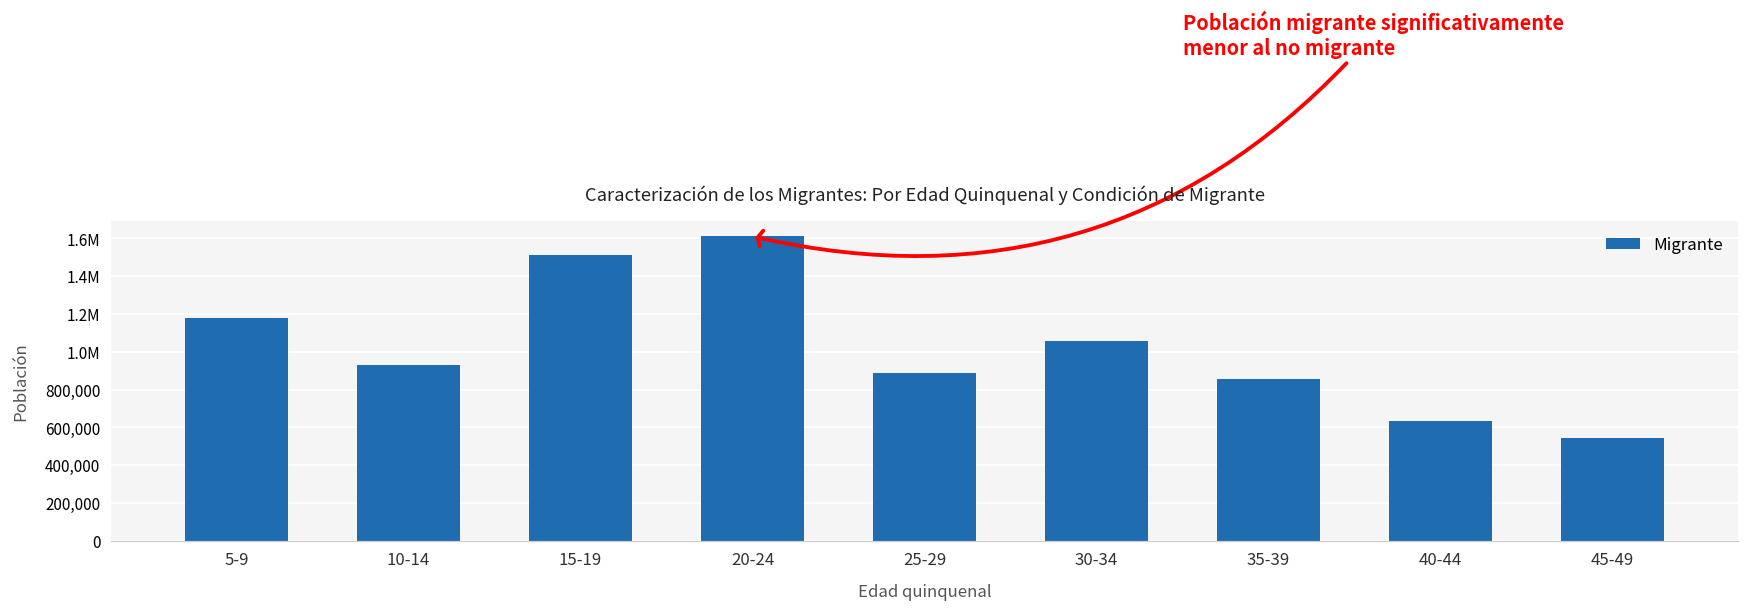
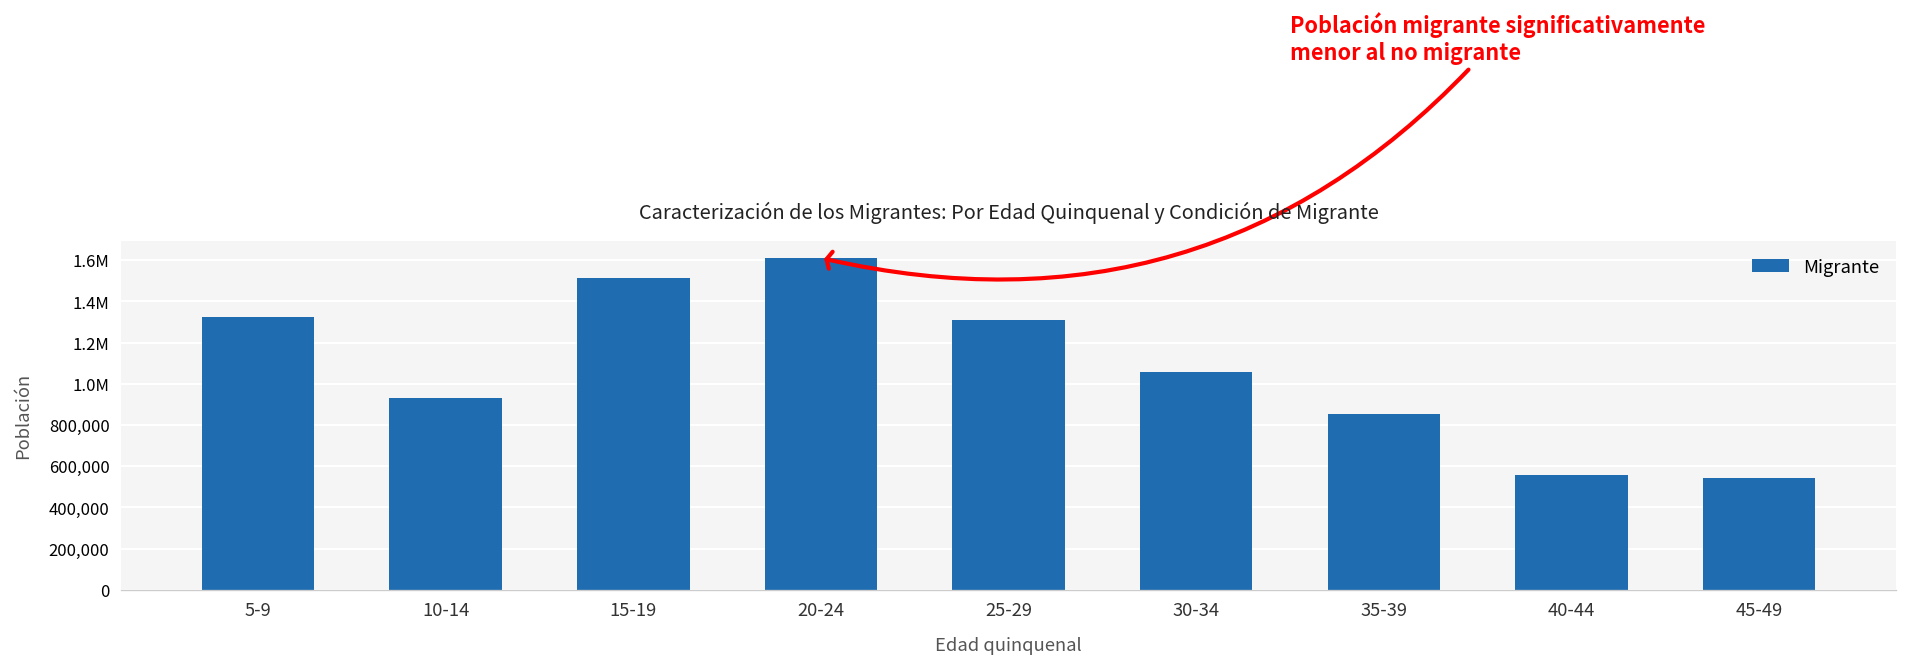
5-9: 1,180,000 -> 1,320,000
25-29: 880,000 -> 1,310,000
40-44: 640,000 -> 560,000
